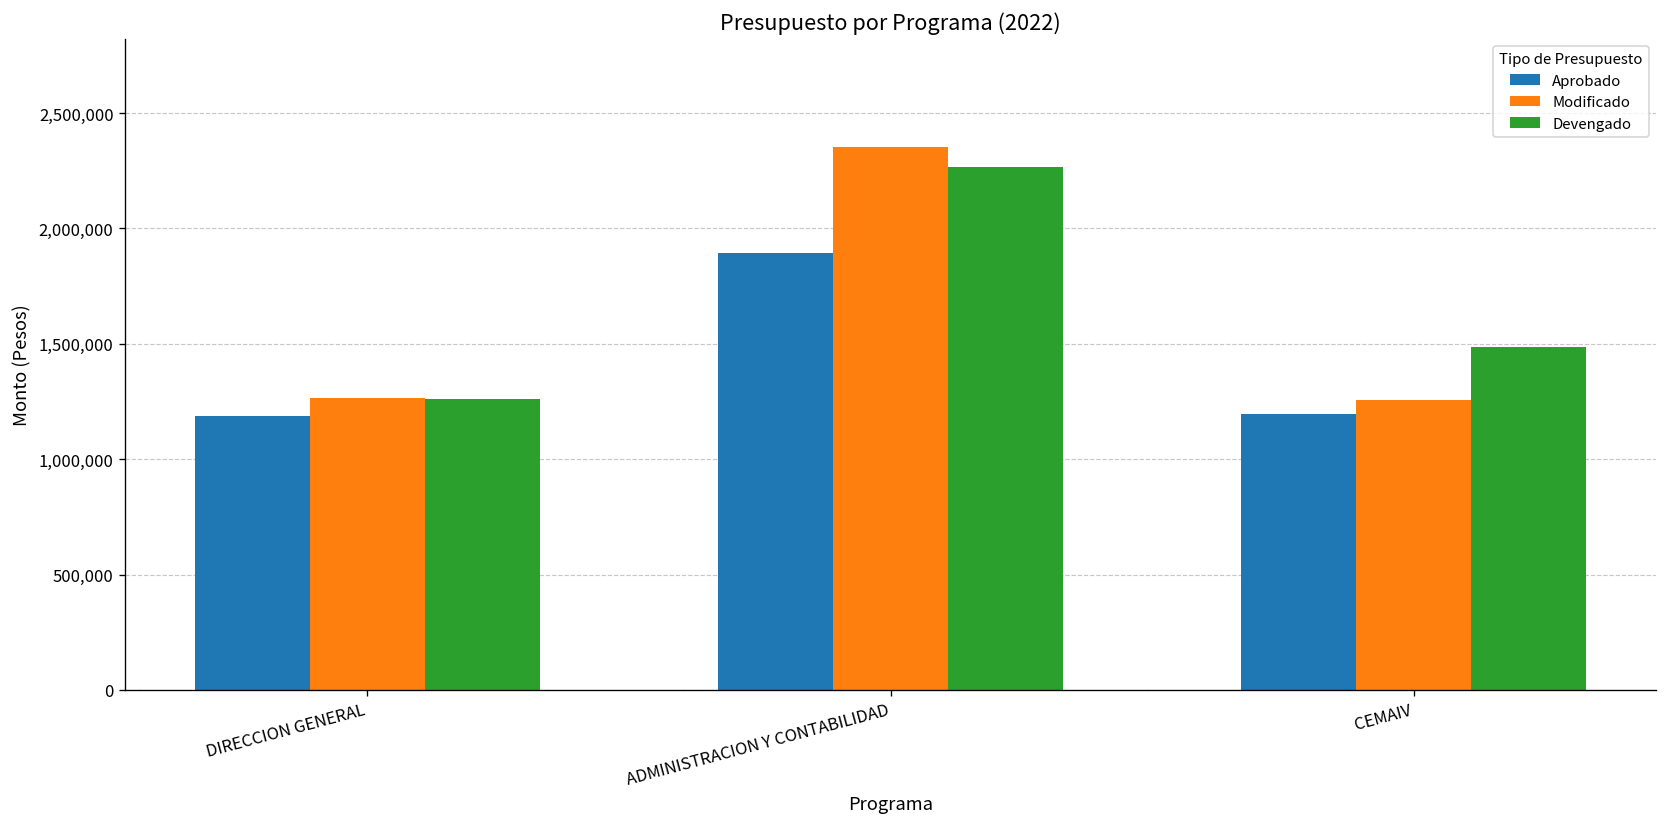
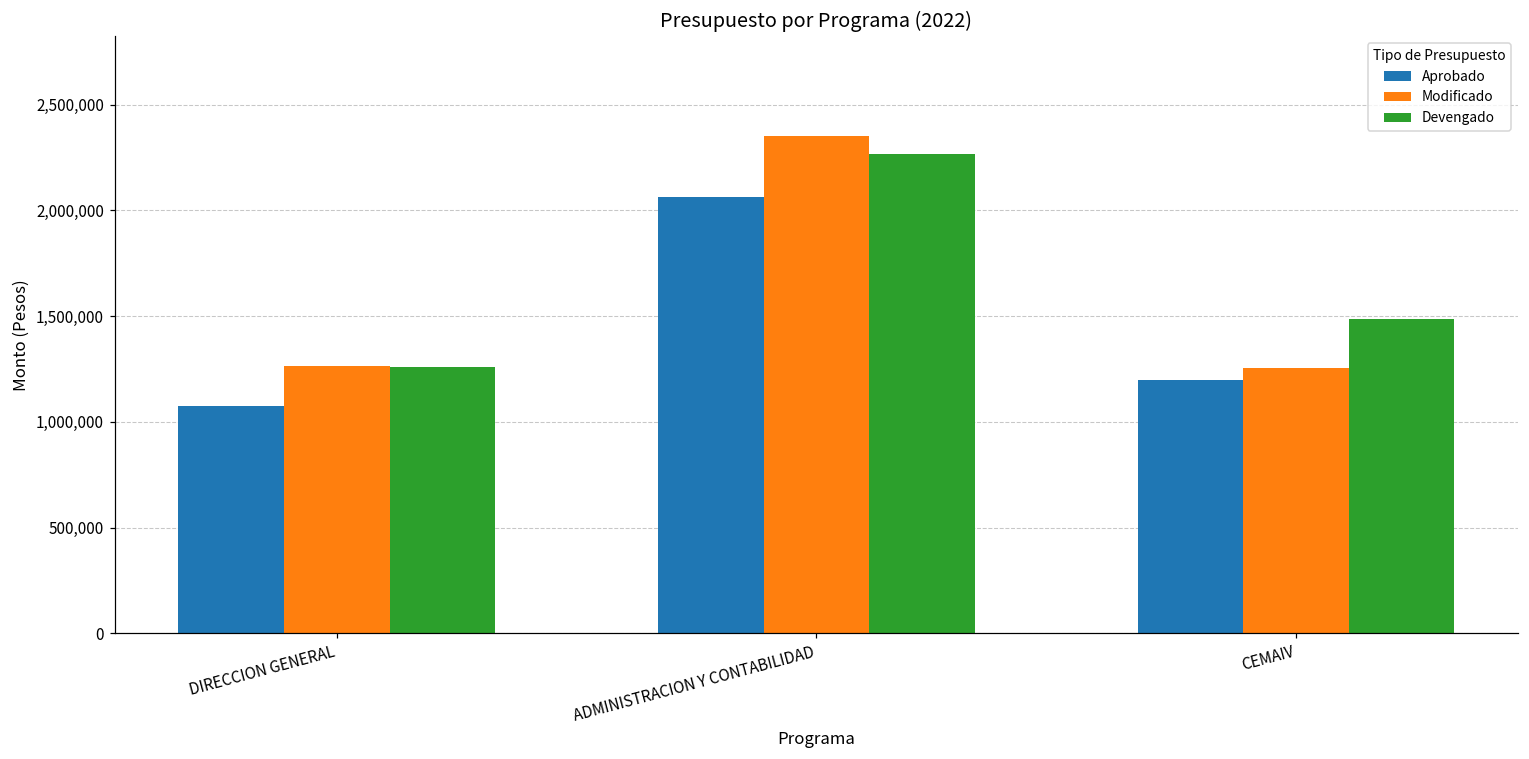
Aprobado, DIRECCION GENERAL: 1,190,000 -> 1,080,000
Aprobado, ADMINISTRACION Y CONTABILIDAD: 1,890,000 -> 2,060,000
